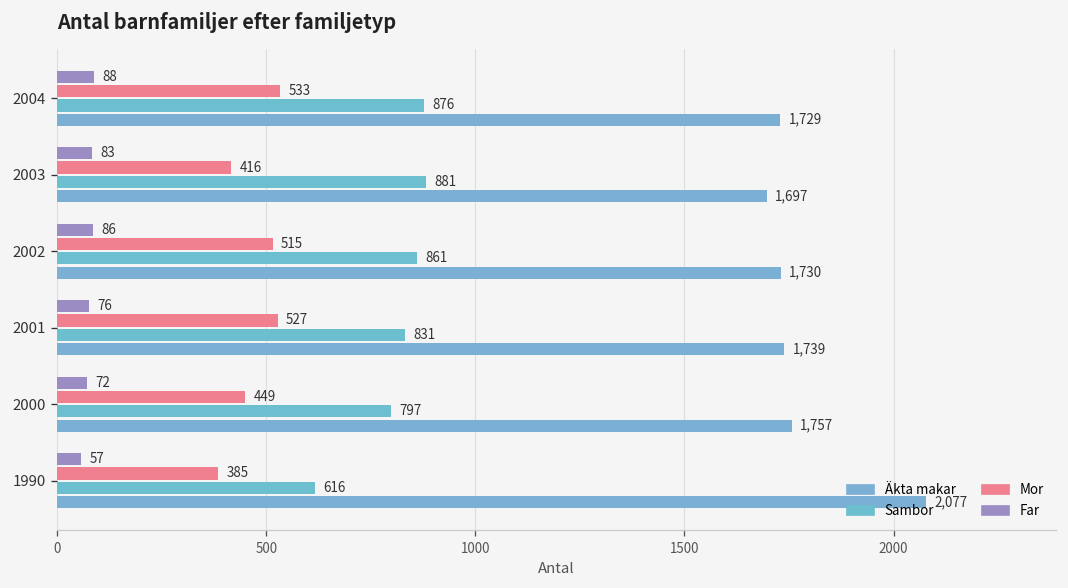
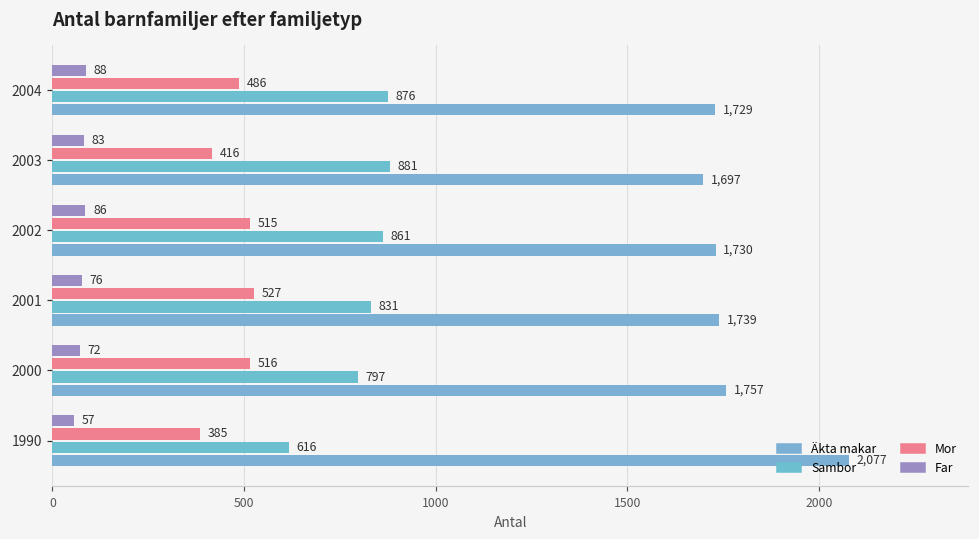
Mor, 2004: 533 -> 486
Mor, 2000: 449 -> 516
